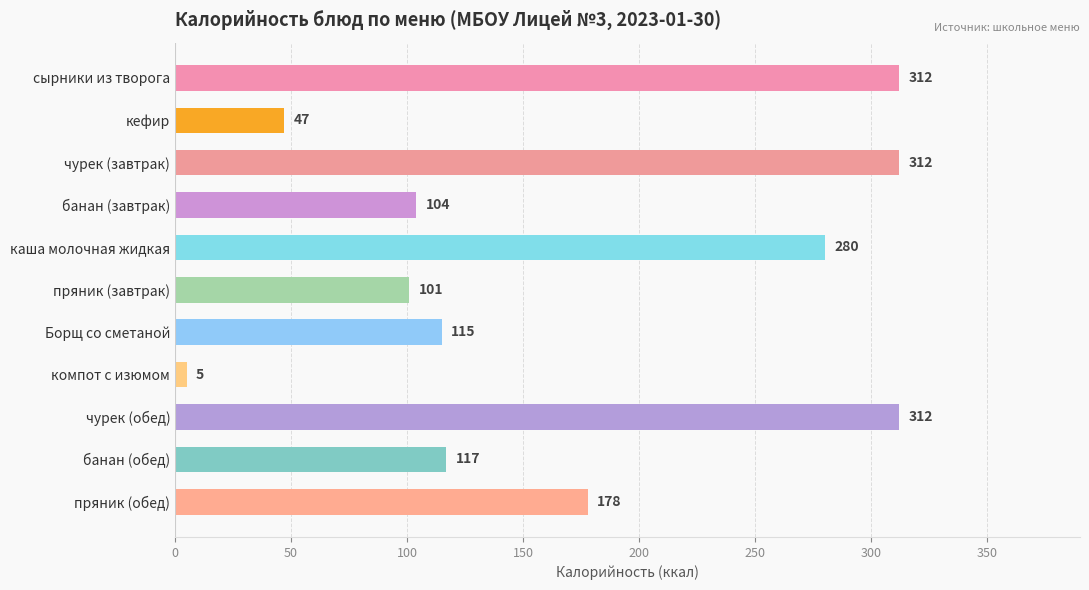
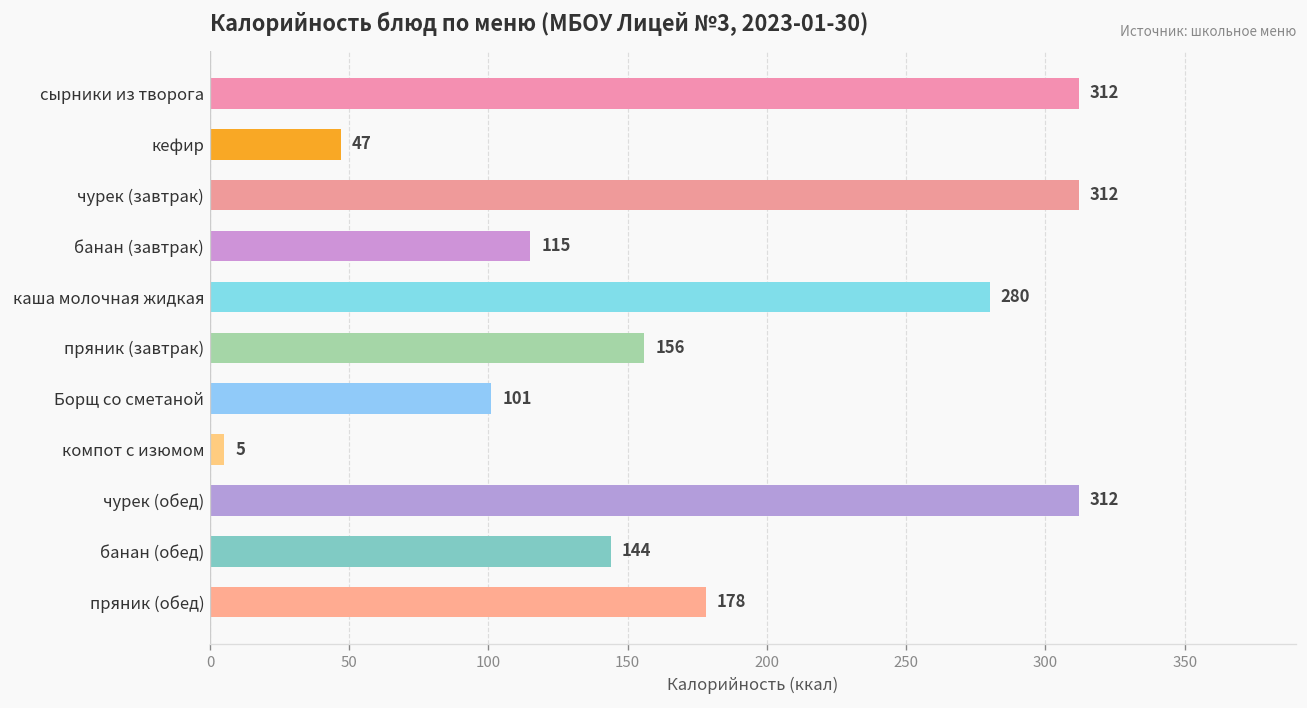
банан (завтрак): 104 -> 115
пряник (завтрак): 101 -> 156
Борщ со сметаной: 115 -> 101
банан (обед): 117 -> 144
